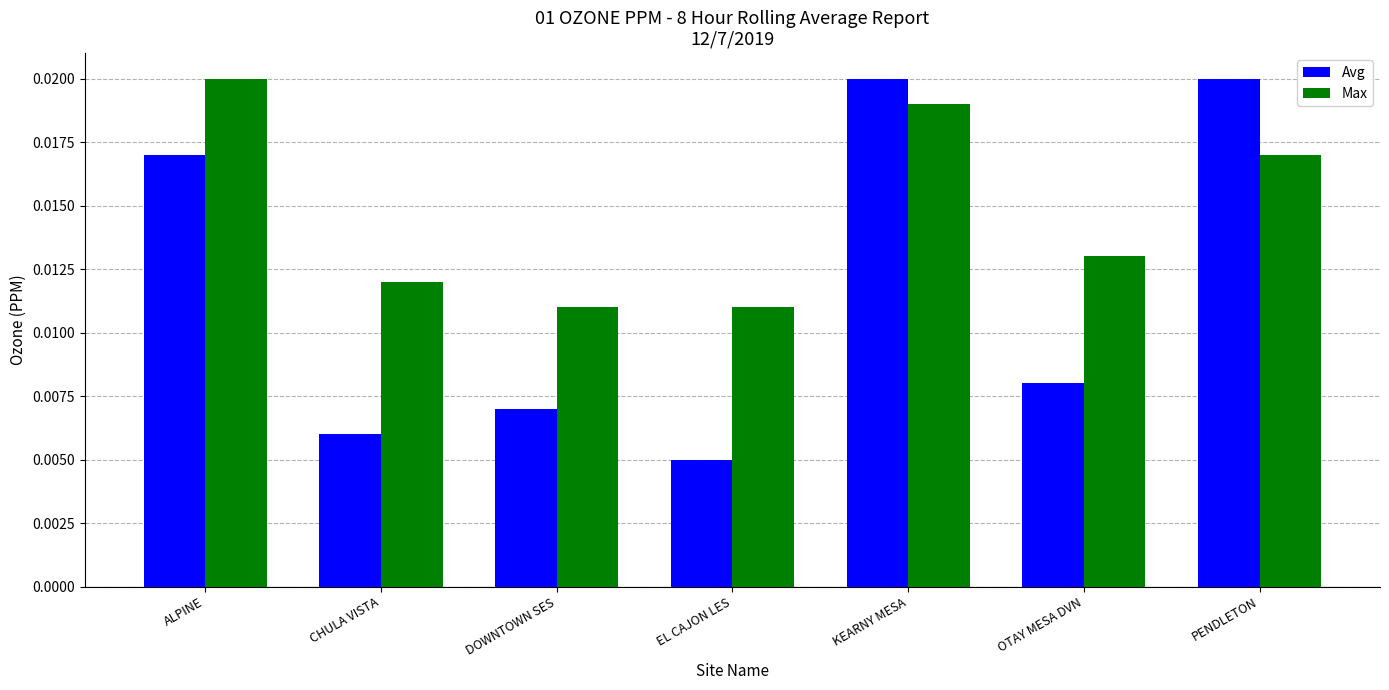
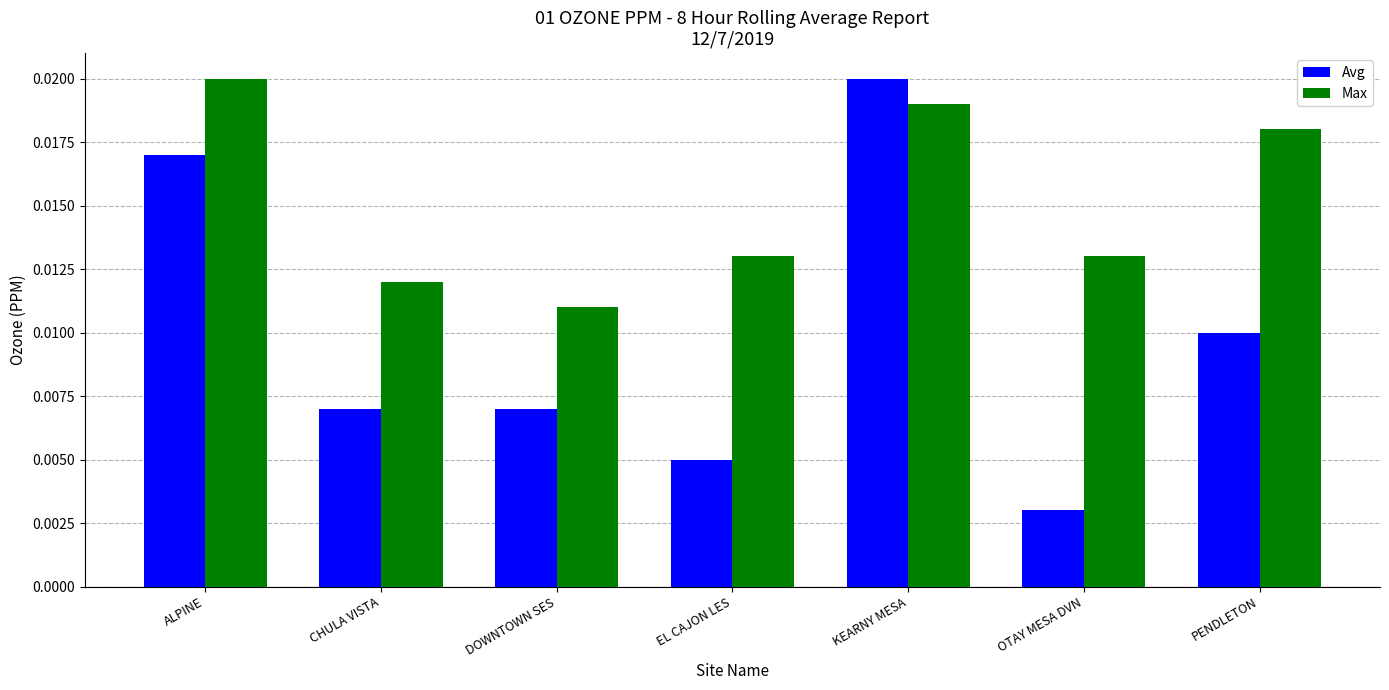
Avg, CHULA VISTA: 0.006 -> 0.007
Max, EL CAJON LES: 0.011 -> 0.013
Avg, OTAY MESA DVN: 0.008 -> 0.003
Avg, PENDLETON: 0.02 -> 0.01
Max, PENDLETON: 0.017 -> 0.018
